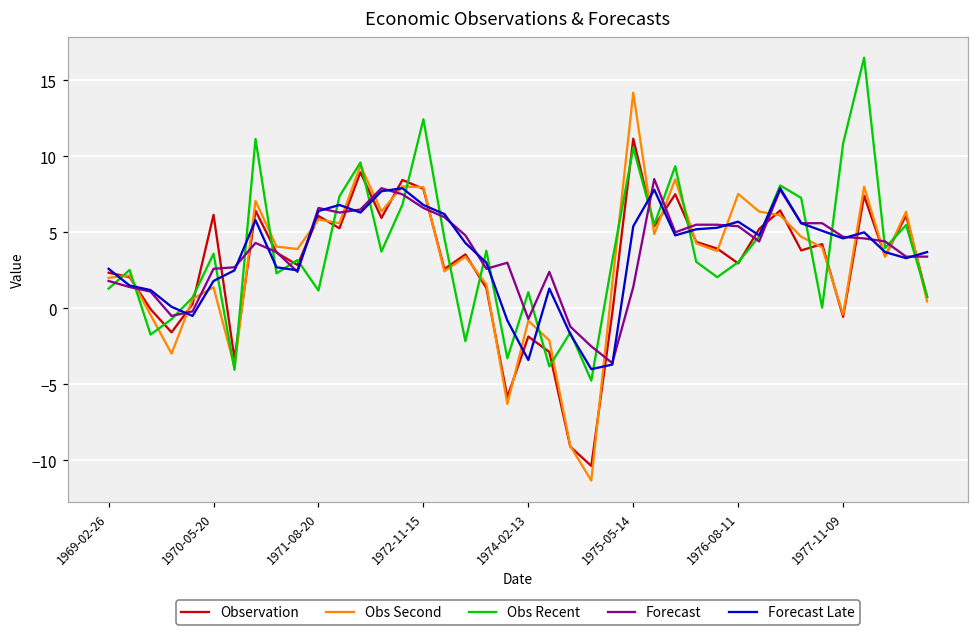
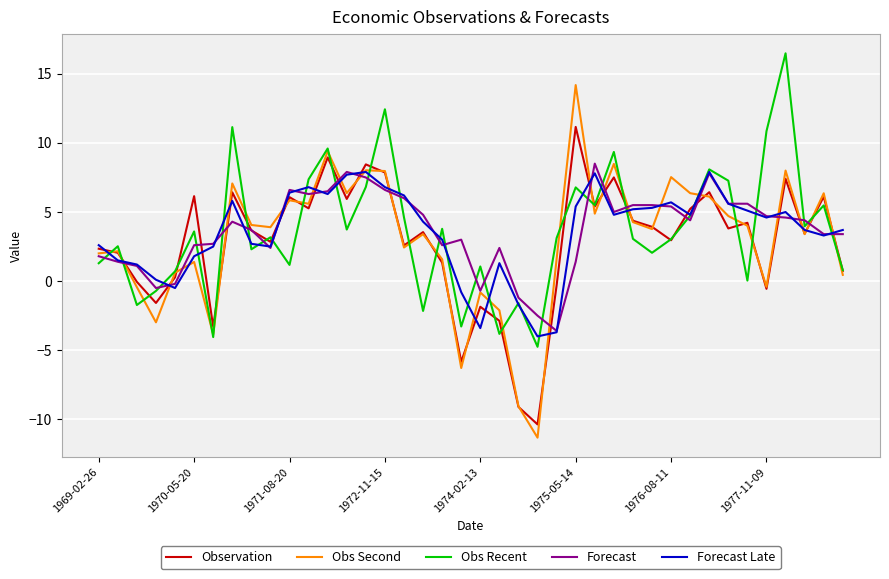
Obs Recent, 1975-05-14: 10.6 -> 6.8
